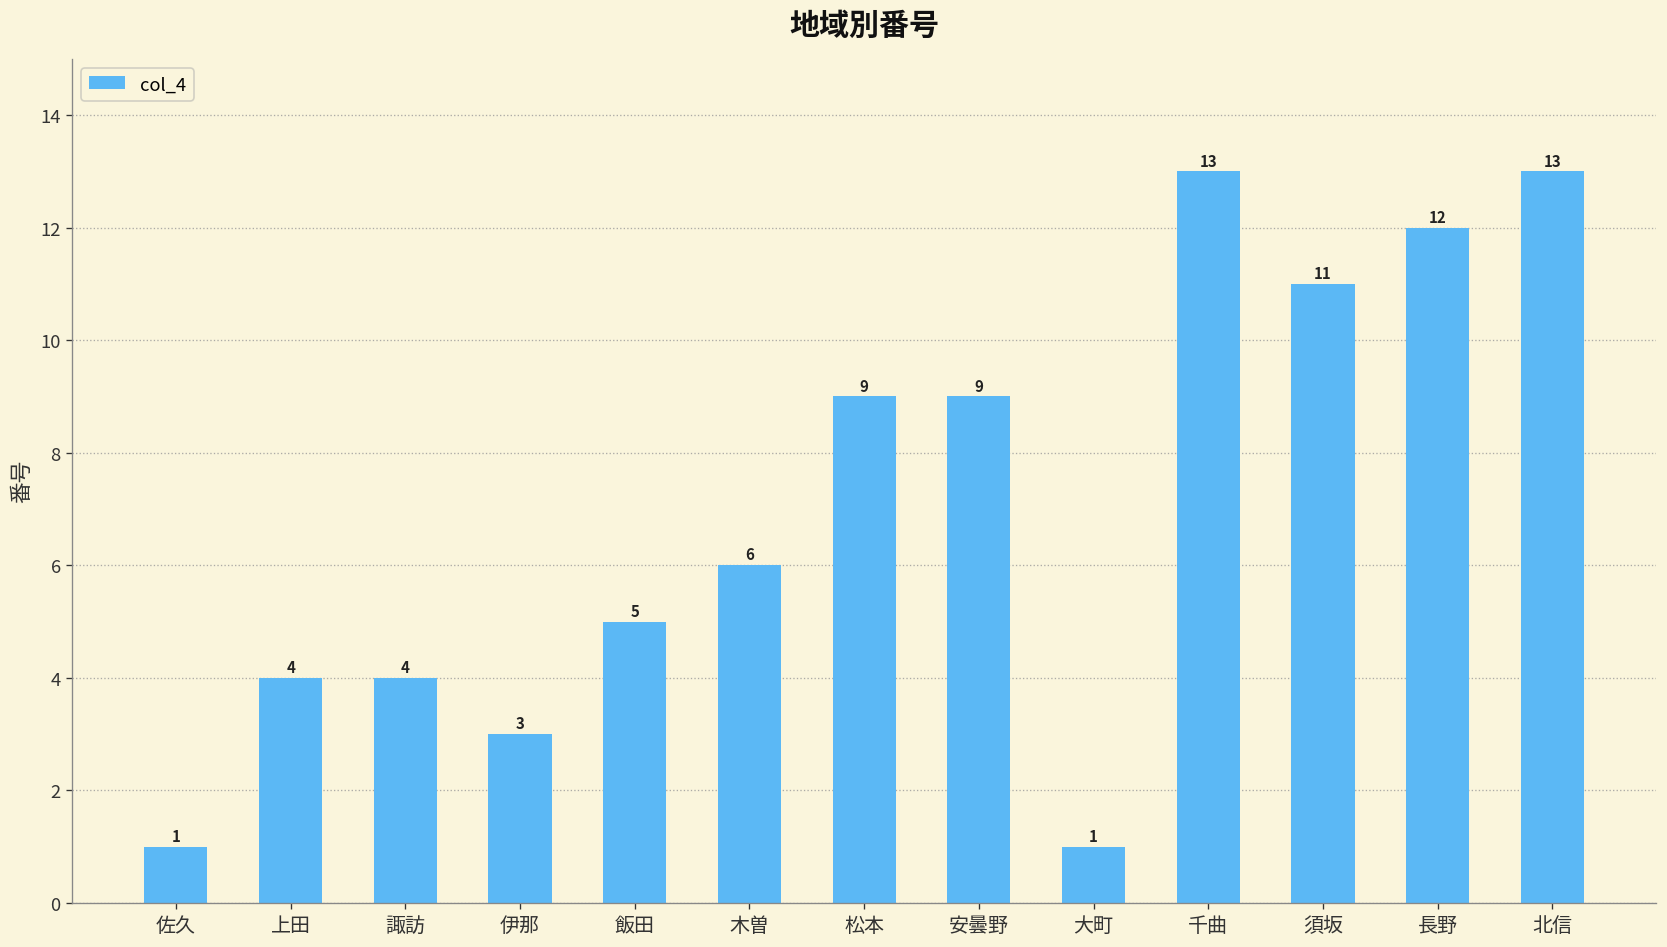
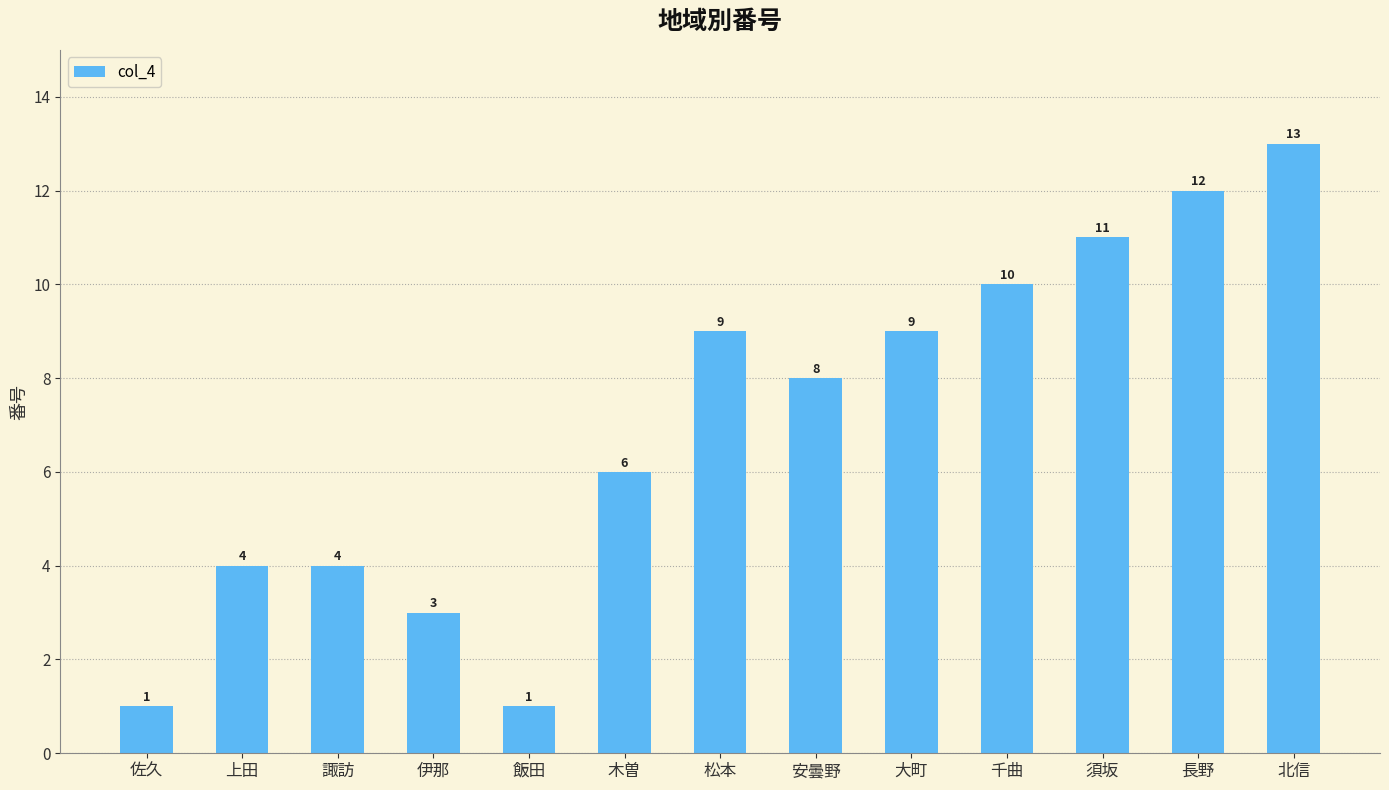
飯田: 5 -> 1
安曇野: 9 -> 8
大町: 1 -> 9
千曲: 13 -> 10
